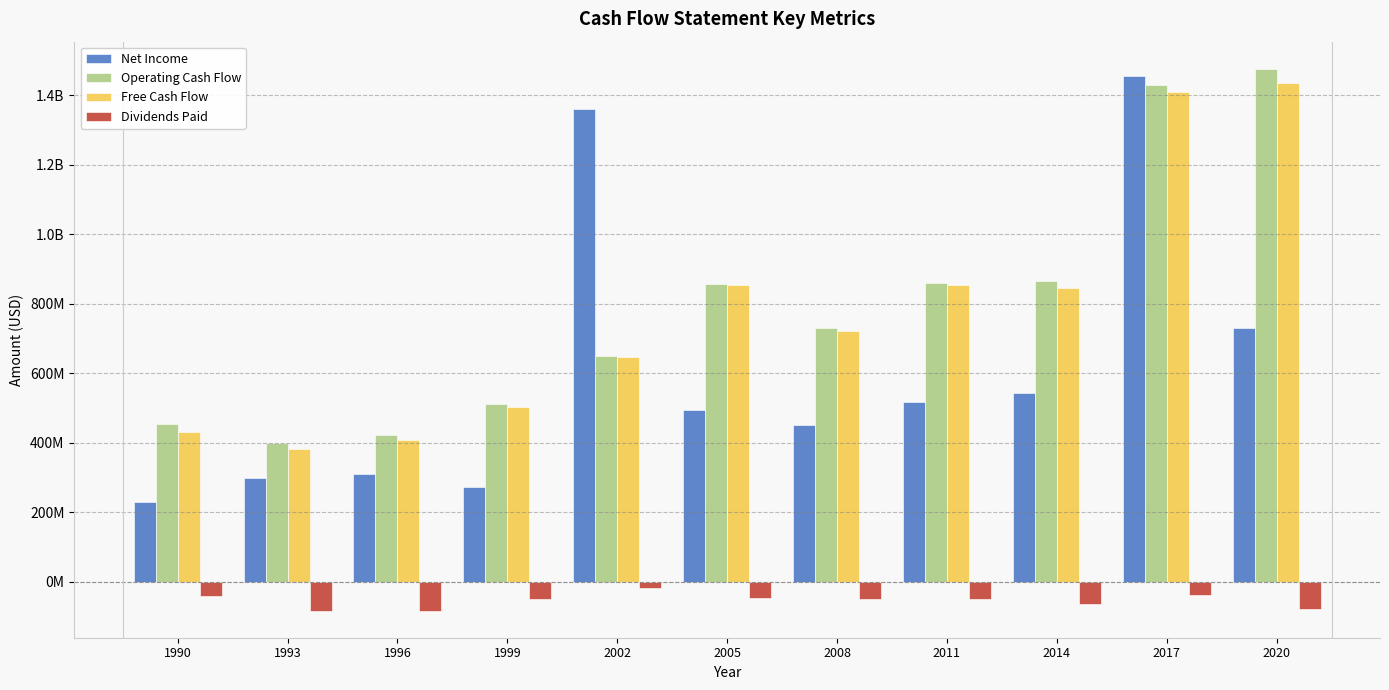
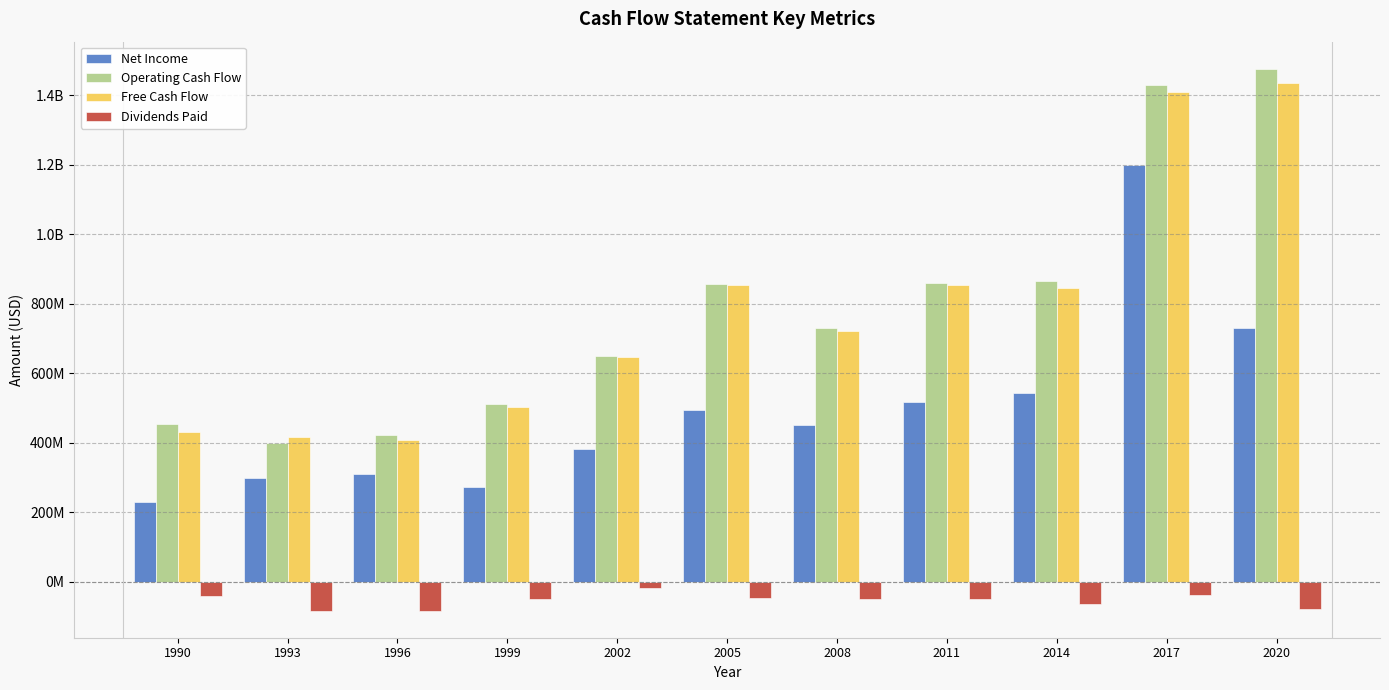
Free Cash Flow, 1993: 380000000 -> 420000000
Net Income, 2002: 1360000000 -> 380000000
Net Income, 2017: 1450000000 -> 1200000000
